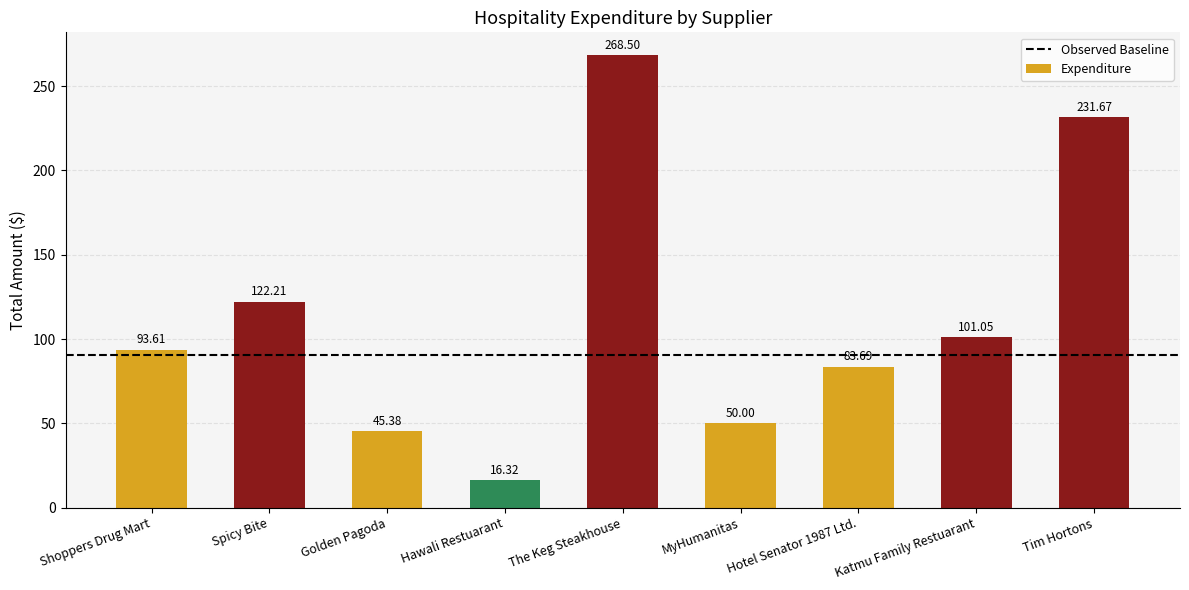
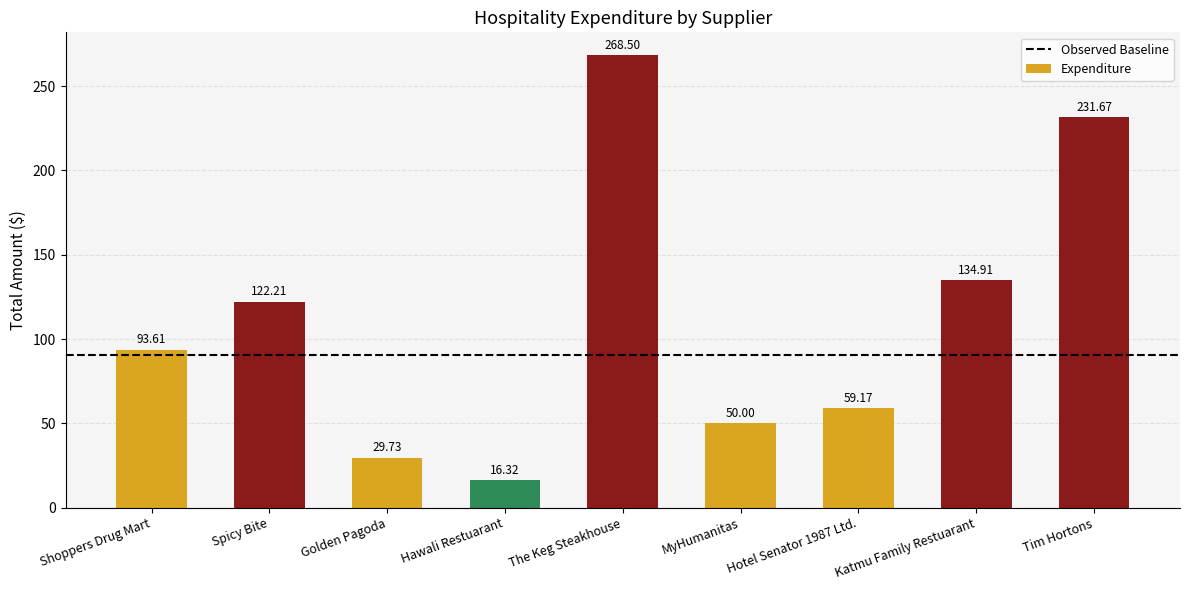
Golden Pagoda: 45.38 -> 29.73
Hotel Senator 1987 Ltd.: 83.69 -> 59.17
Katmu Family Restuarant: 101.05 -> 134.91
